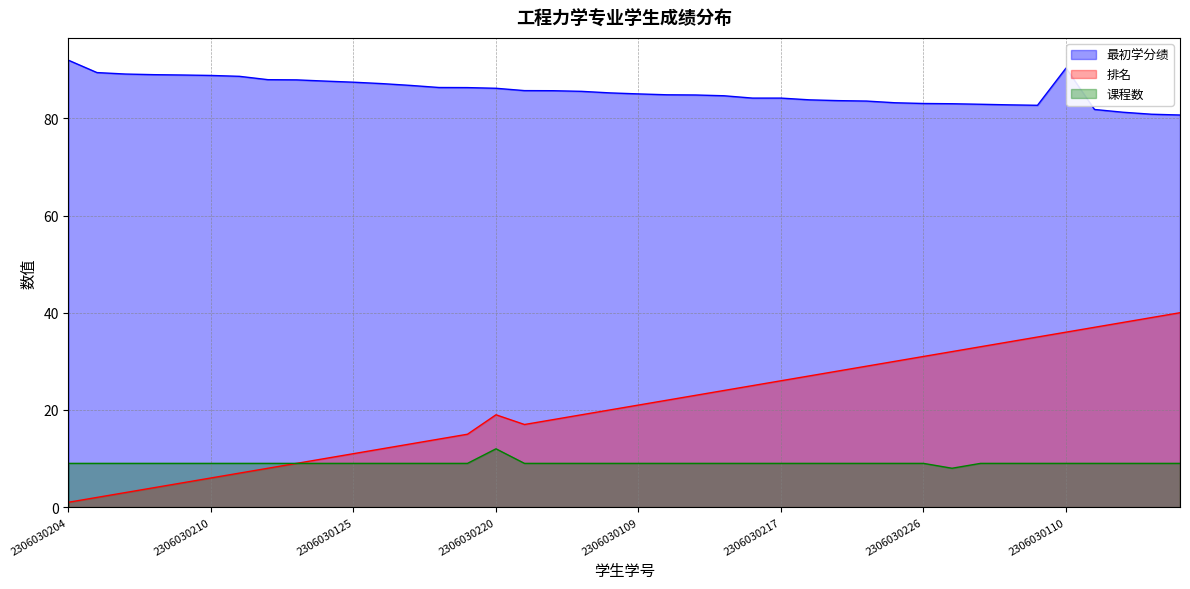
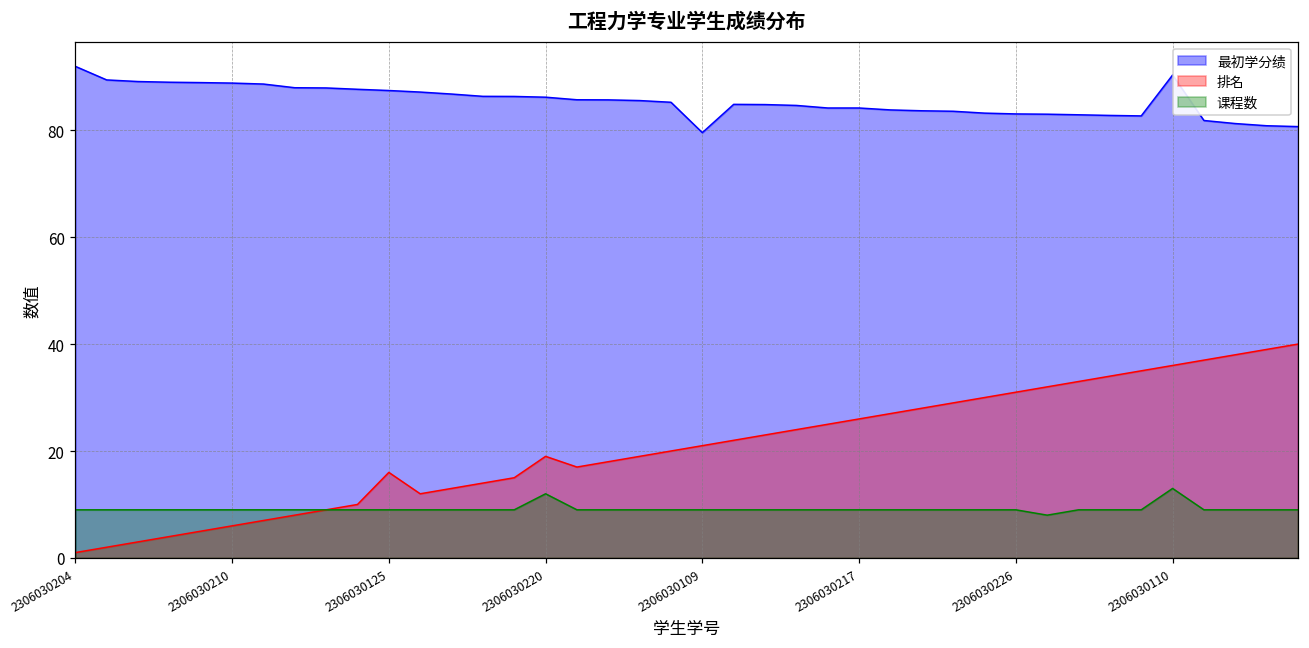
排名, 2306030125: 11 -> 16
最初学分绩, 2306030109: 85 -> 80
课程数, 2306030110: 9 -> 13
